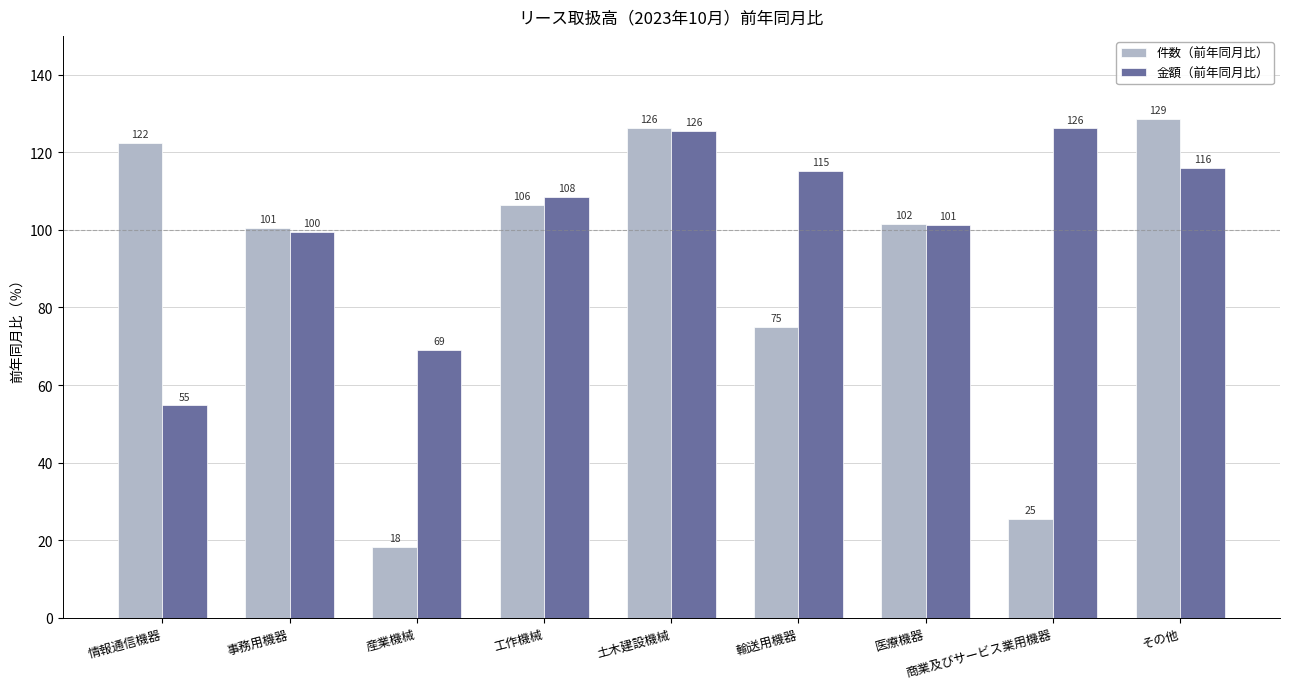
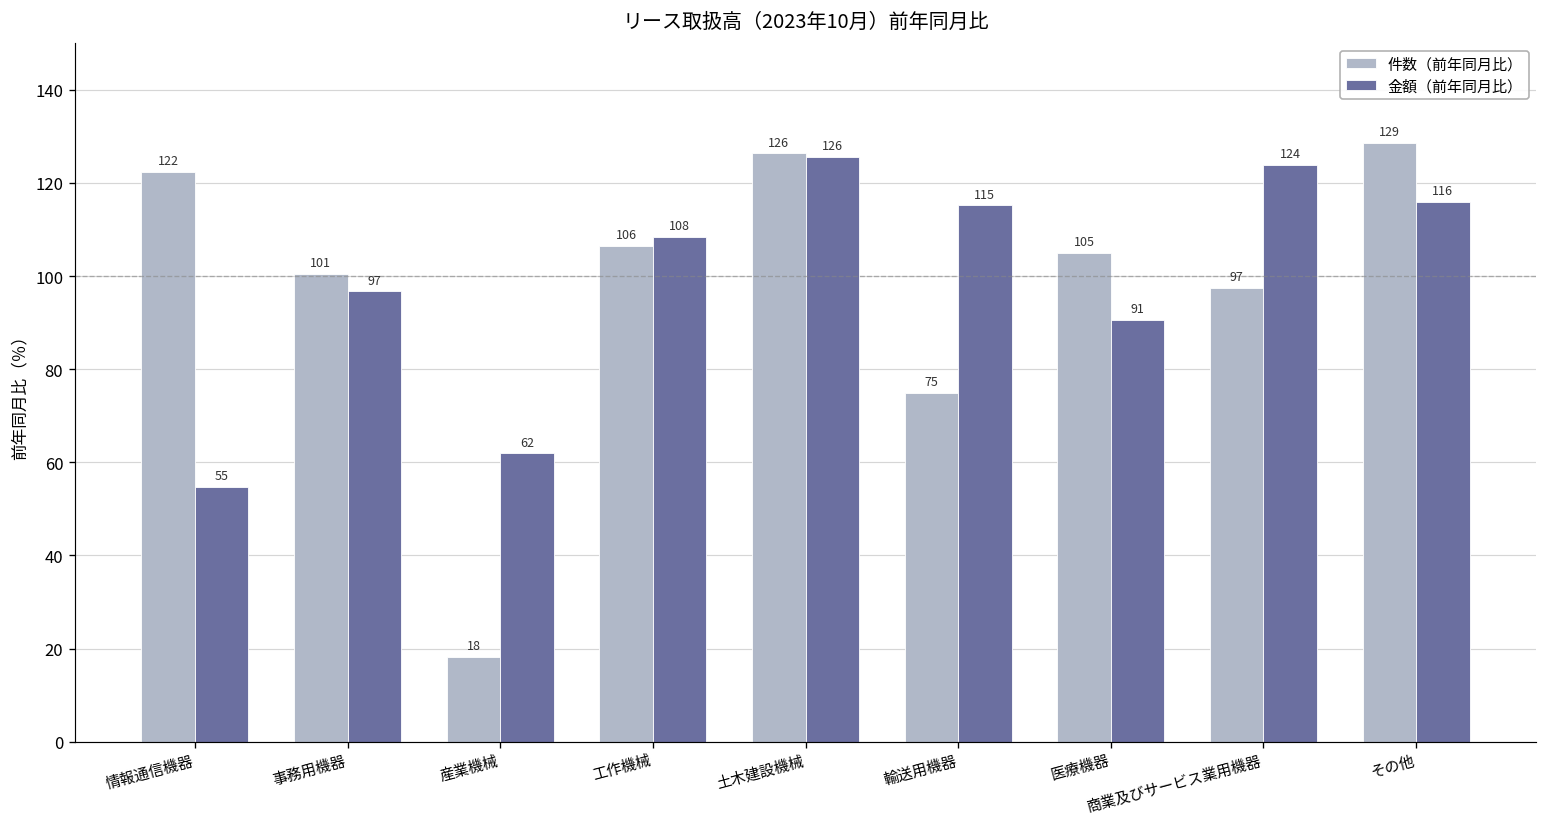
金額（前年同月比）, 事務用機器: 100 -> 97
金額（前年同月比）, 産業機械: 69 -> 62
件数（前年同月比）, 医療機器: 102 -> 105
金額（前年同月比）, 医療機器: 101 -> 91
件数（前年同月比）, 商業及びサービス業用機器: 25 -> 97
金額（前年同月比）, 商業及びサービス業用機器: 126 -> 124
